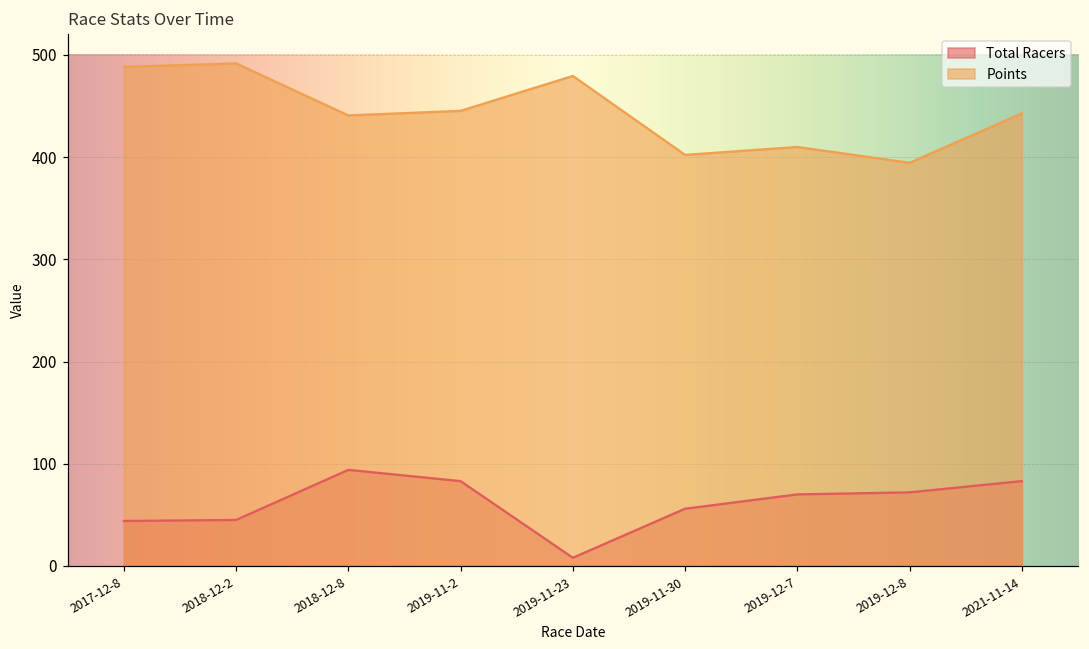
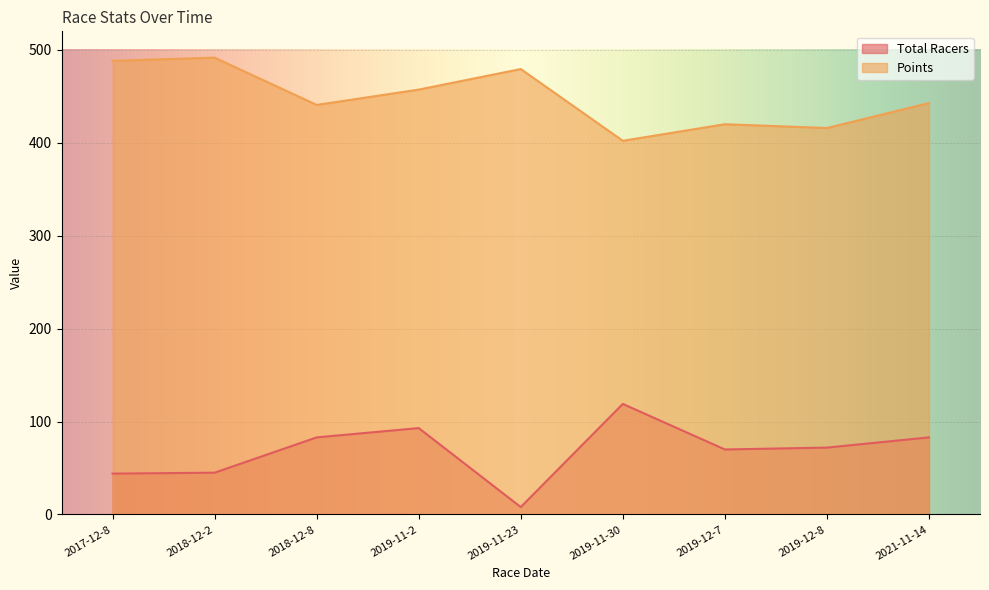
Total Racers, 2018-12-8: 90 -> 80
Total Racers, 2019-11-2: 80 -> 90
Points, 2019-11-2: 450 -> 460
Total Racers, 2019-11-30: 60 -> 120
Points, 2019-12-7: 410 -> 420
Points, 2019-12-8: 390 -> 420
